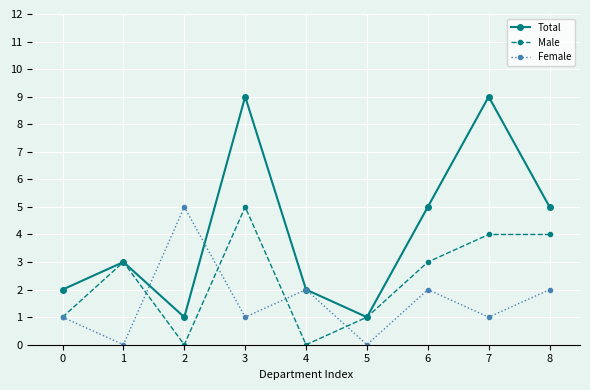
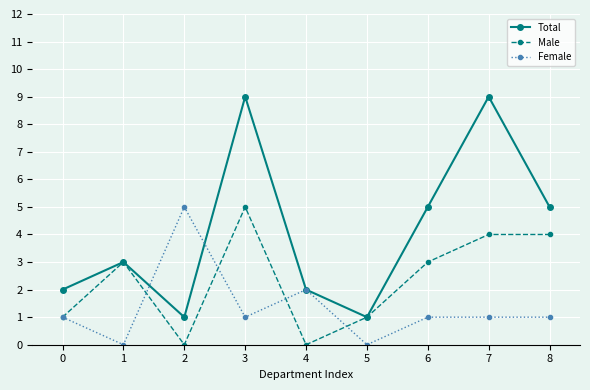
Female, 6: 2 -> 1
Female, 8: 2 -> 1
